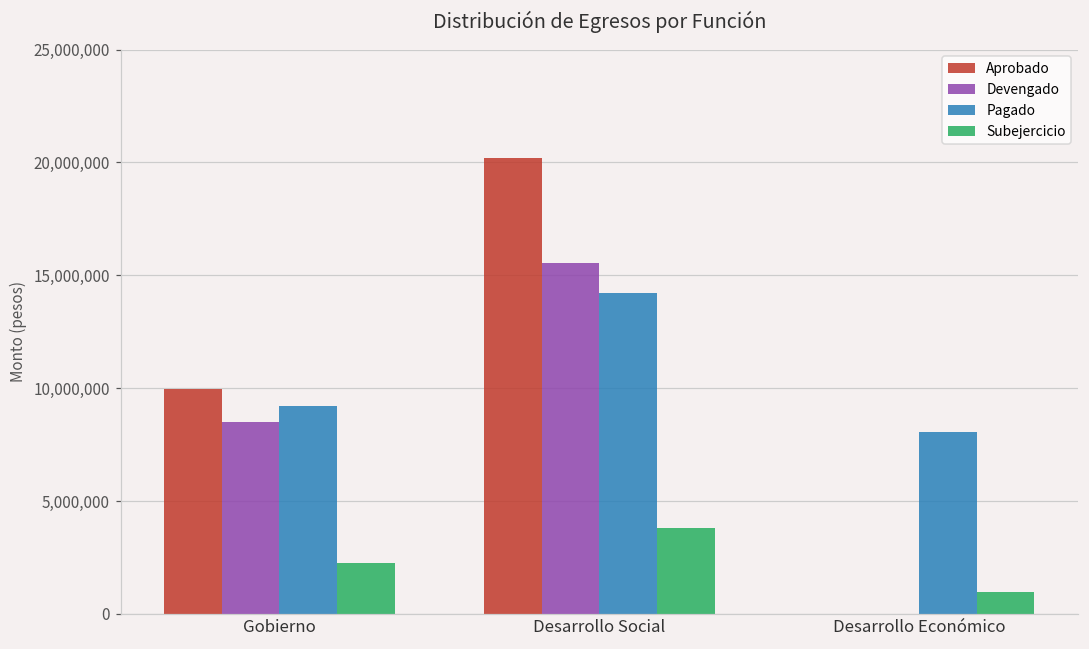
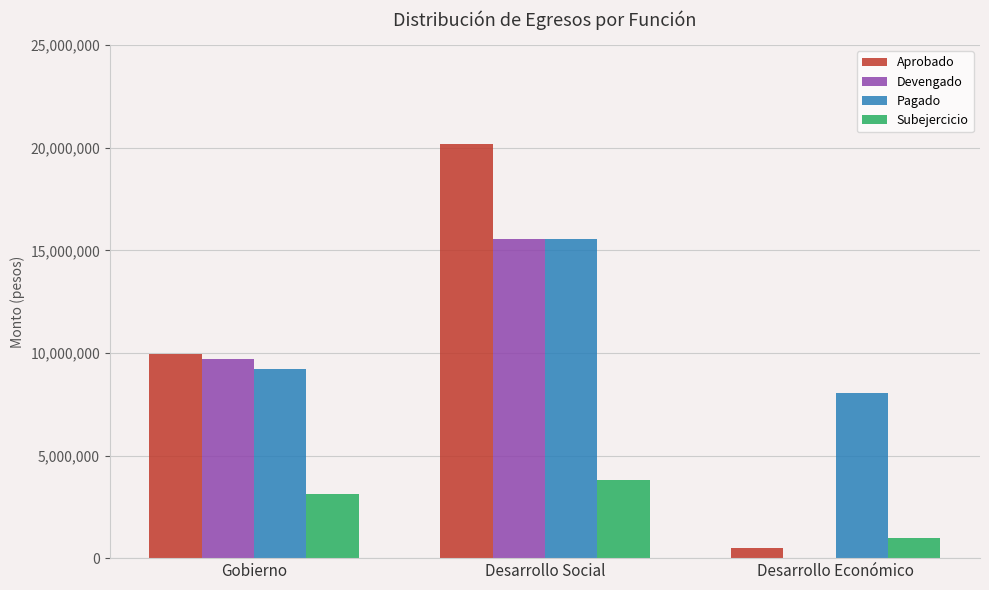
Devengado, Gobierno: 8,500,000 -> 9,700,000
Subejercicio, Gobierno: 2,200,000 -> 3,100,000
Pagado, Desarrollo Social: 14,200,000 -> 15,600,000
Aprobado, Desarrollo Económico: 0 -> 500,000
